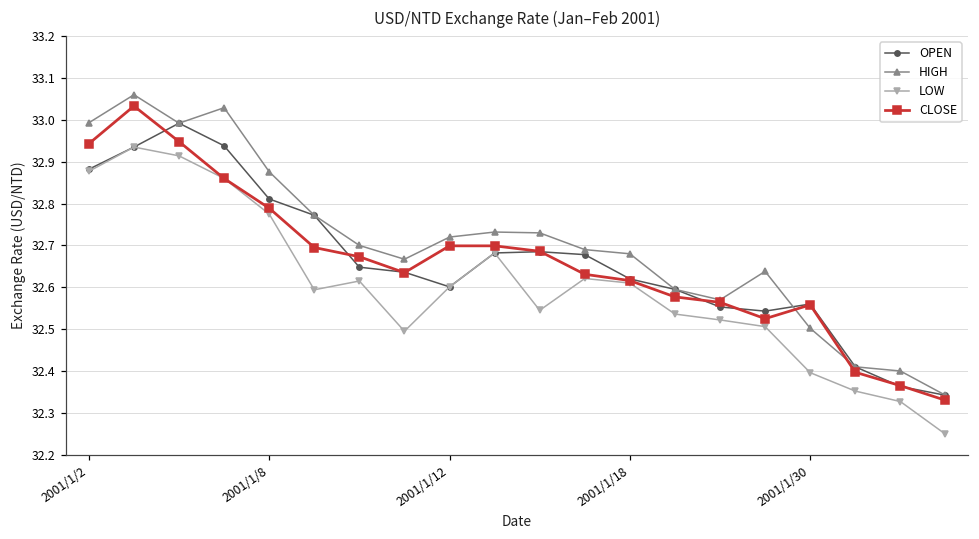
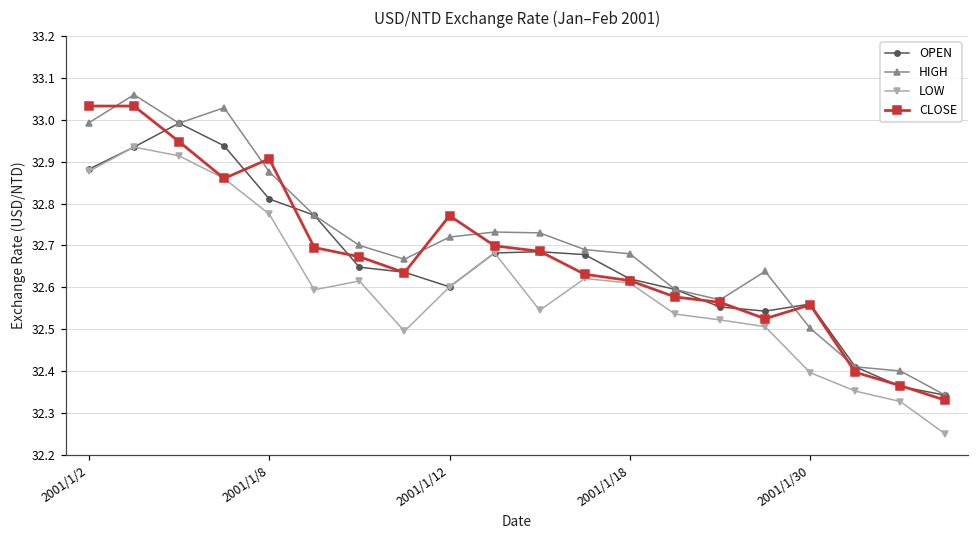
CLOSE, 2001/1/2: 32.94 -> 33.03
CLOSE, 2001/1/8: 32.79 -> 32.91
CLOSE, 2001/1/12: 32.70 -> 32.77
